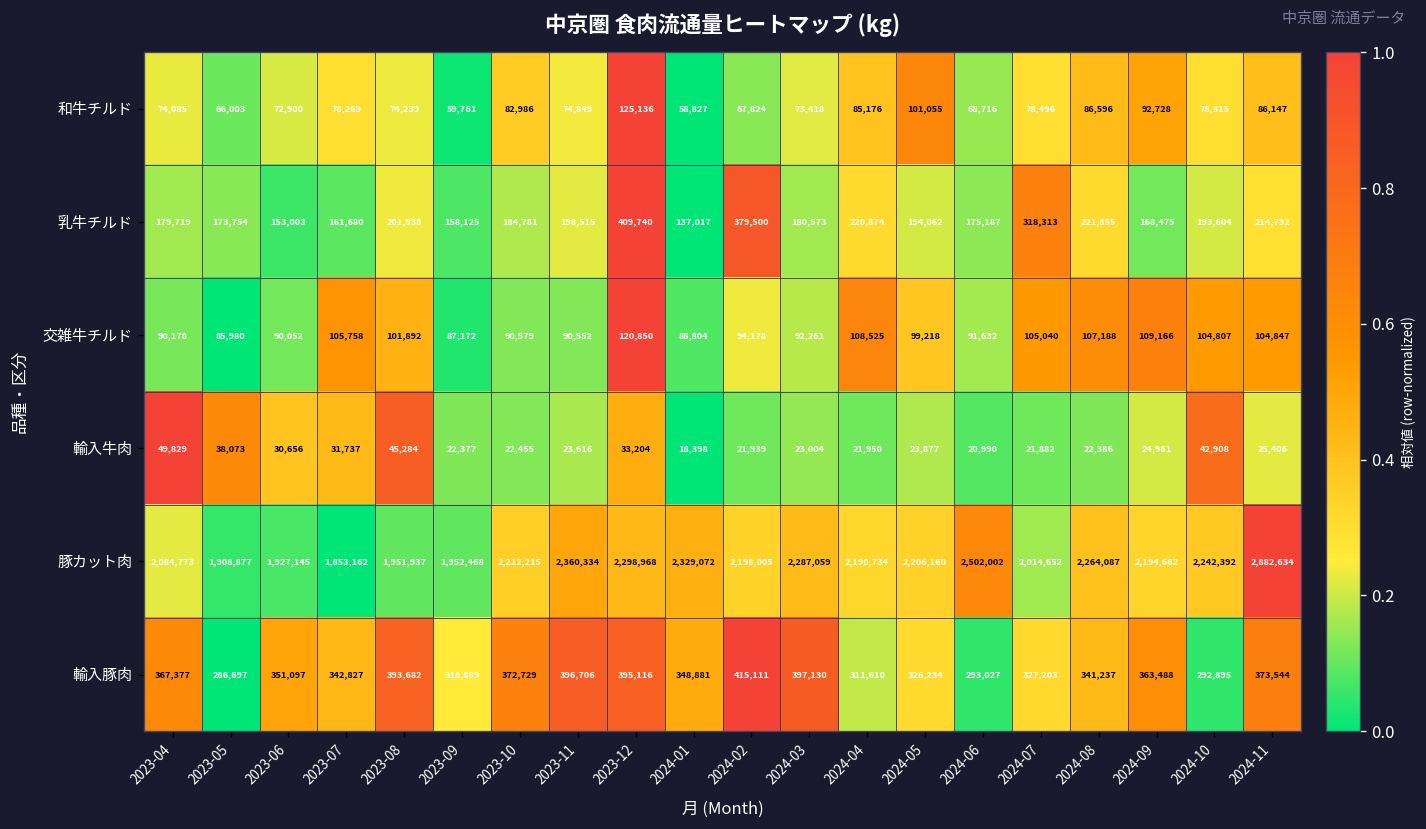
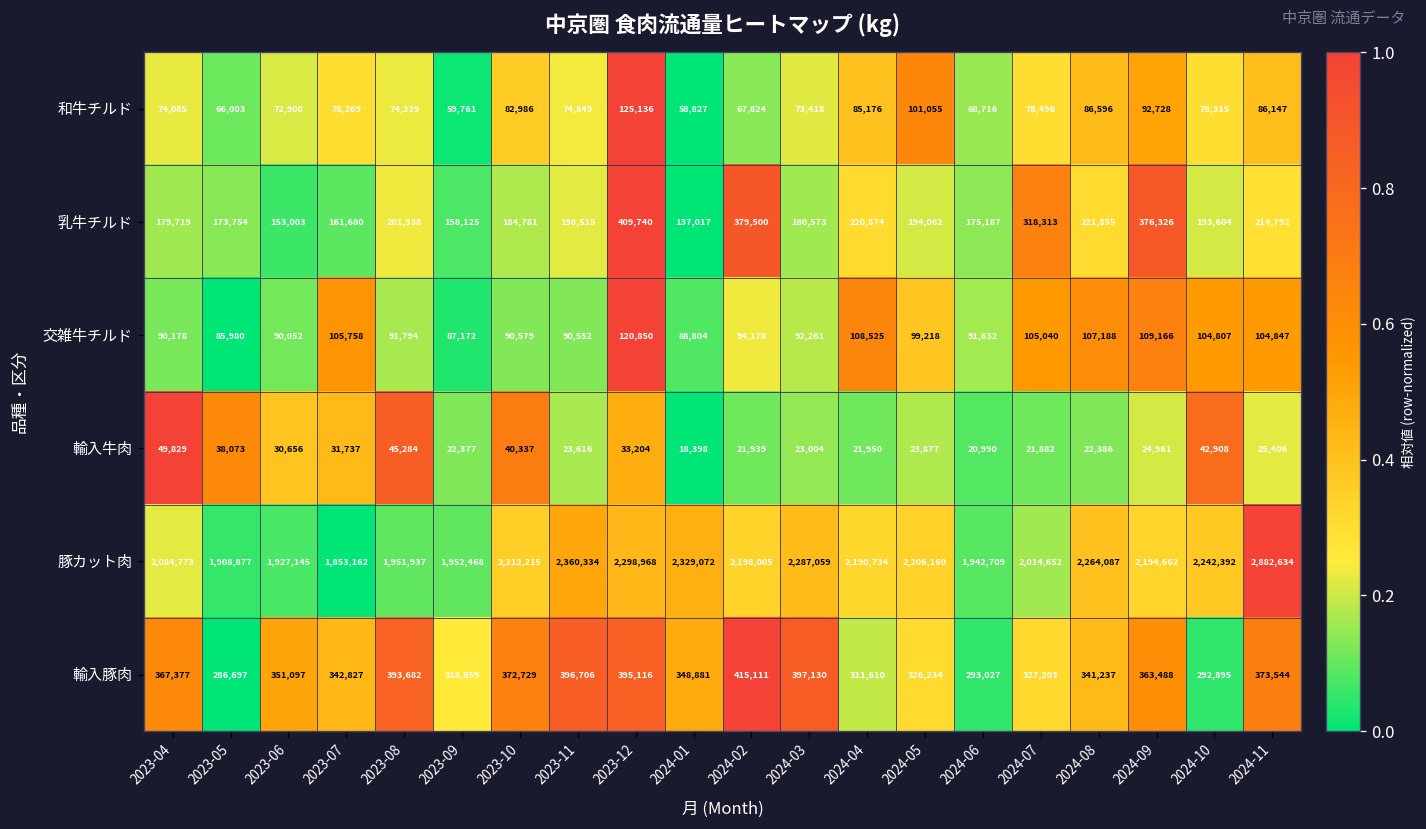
乳牛チルド, 2024-09: 168,475 -> 376,326
交雑牛チルド, 2023-08: 101,892 -> 91,794
輸入牛肉, 2023-10: 22,455 -> 40,337
豚カット肉, 2024-06: 2,502,002 -> 1,942,709
